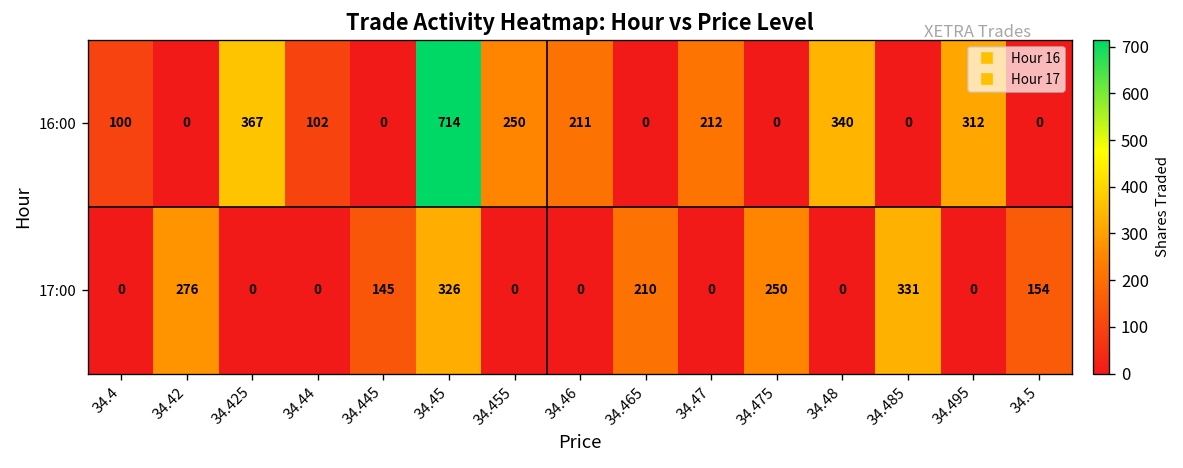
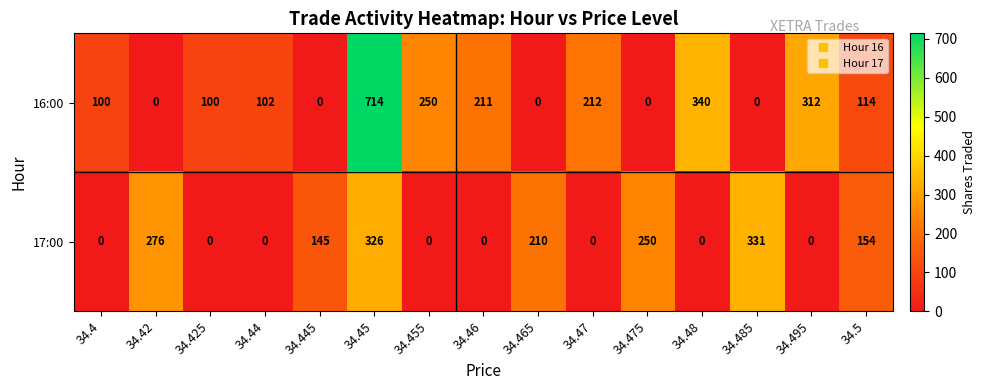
16:00, 34.425: 367 -> 100
16:00, 34.5: 0 -> 114
